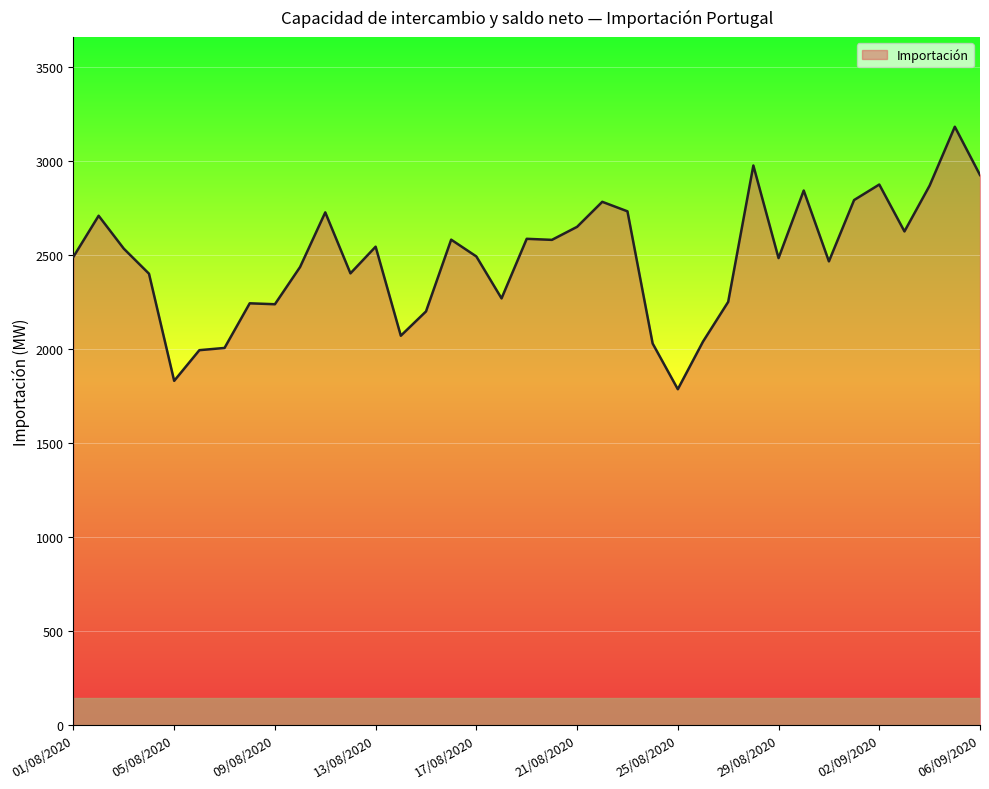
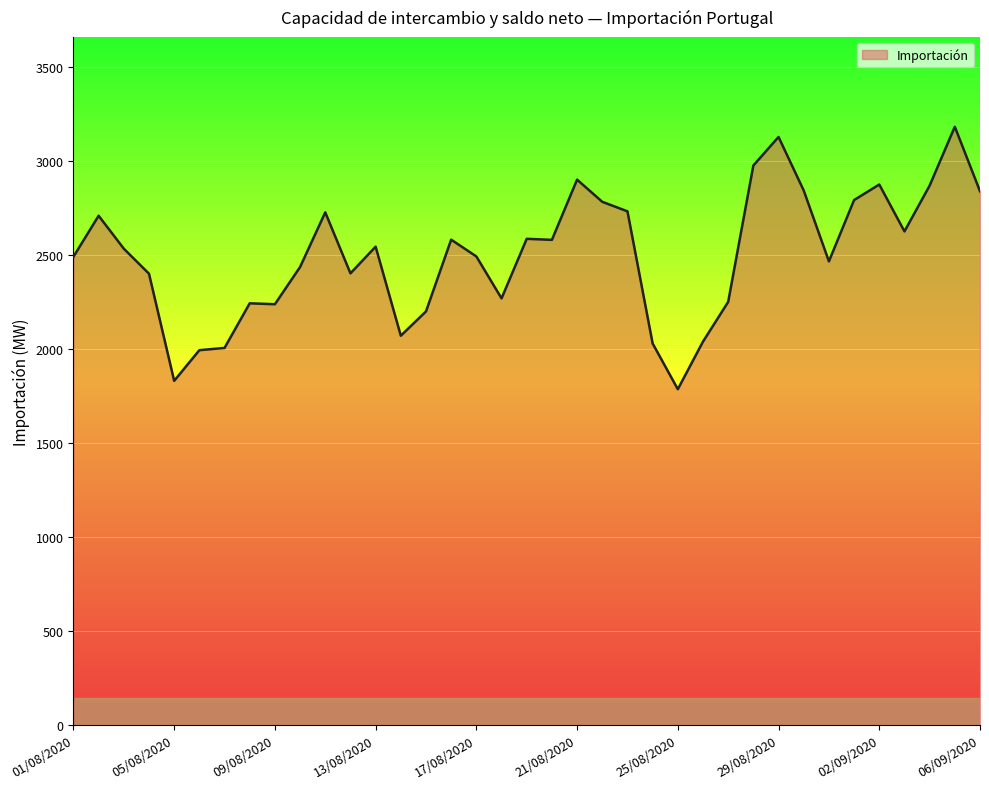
21/08/2020: 2650 -> 2900
29/08/2020: 2480 -> 3130
06/09/2020: 2930 -> 2840
